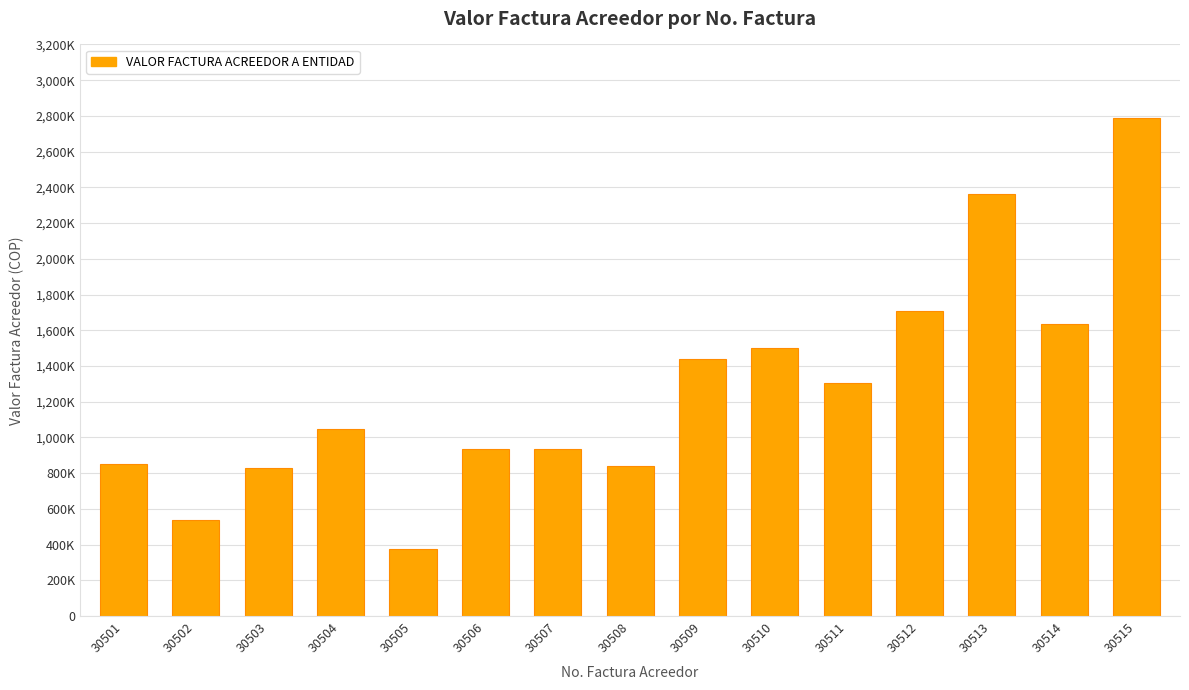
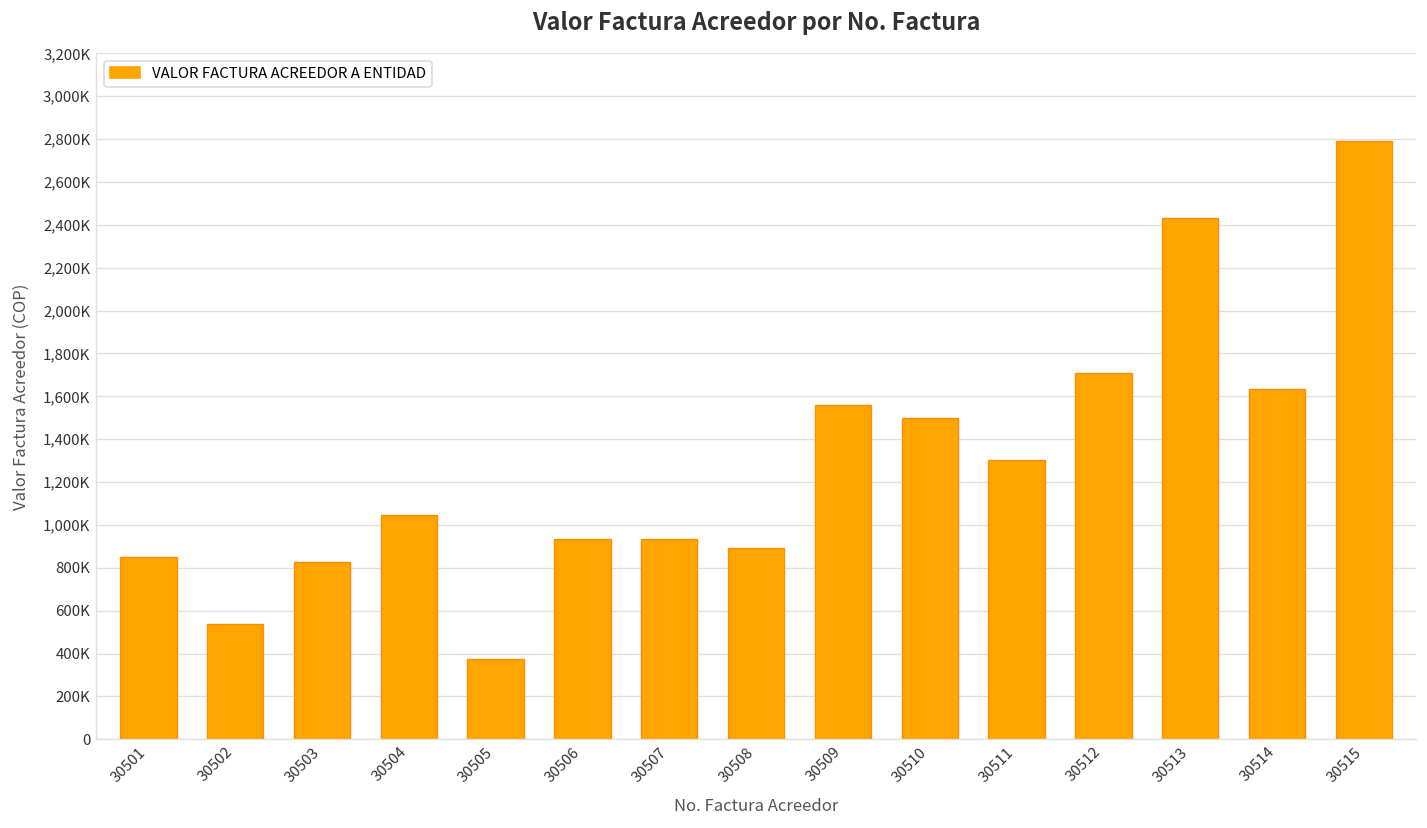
30508: 840,000 -> 890,000
30509: 1,440,000 -> 1,560,000
30513: 2,360,000 -> 2,430,000
